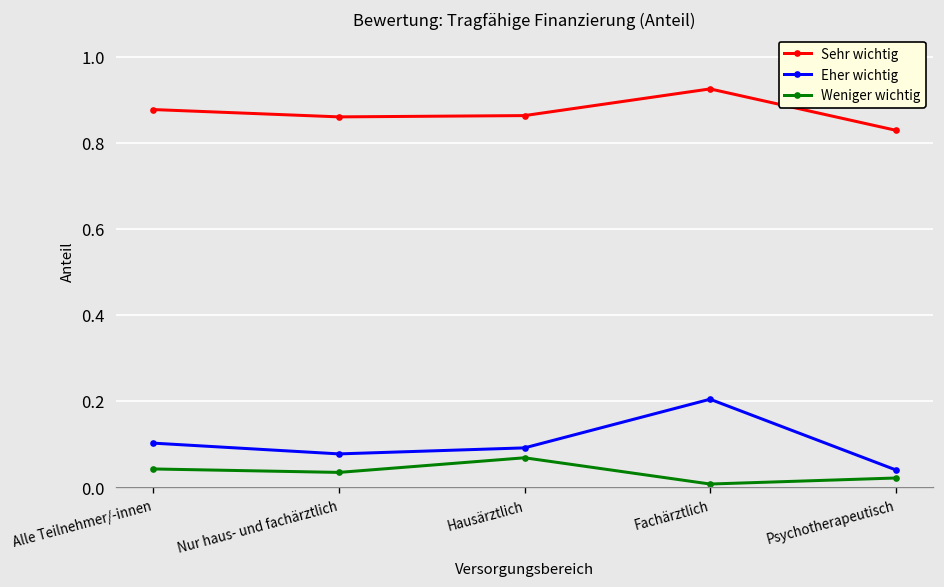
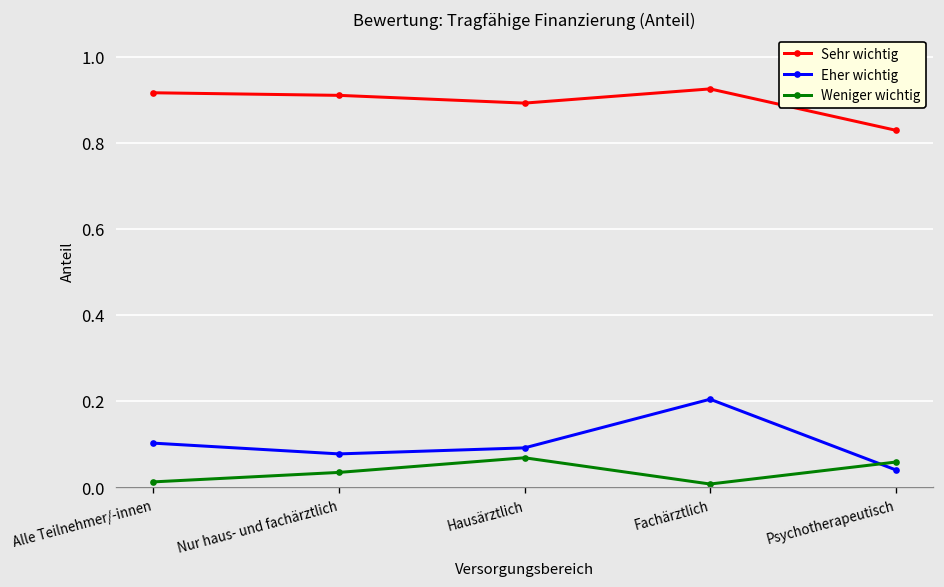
Sehr wichtig, Alle Teilnehmer/-innen: 0.88 -> 0.92
Weniger wichtig, Alle Teilnehmer/-innen: 0.04 -> 0.01
Sehr wichtig, Nur haus- und fachärztlich: 0.86 -> 0.91
Sehr wichtig, Hausärztlich: 0.86 -> 0.89
Weniger wichtig, Psychotherapeutisch: 0.02 -> 0.06
